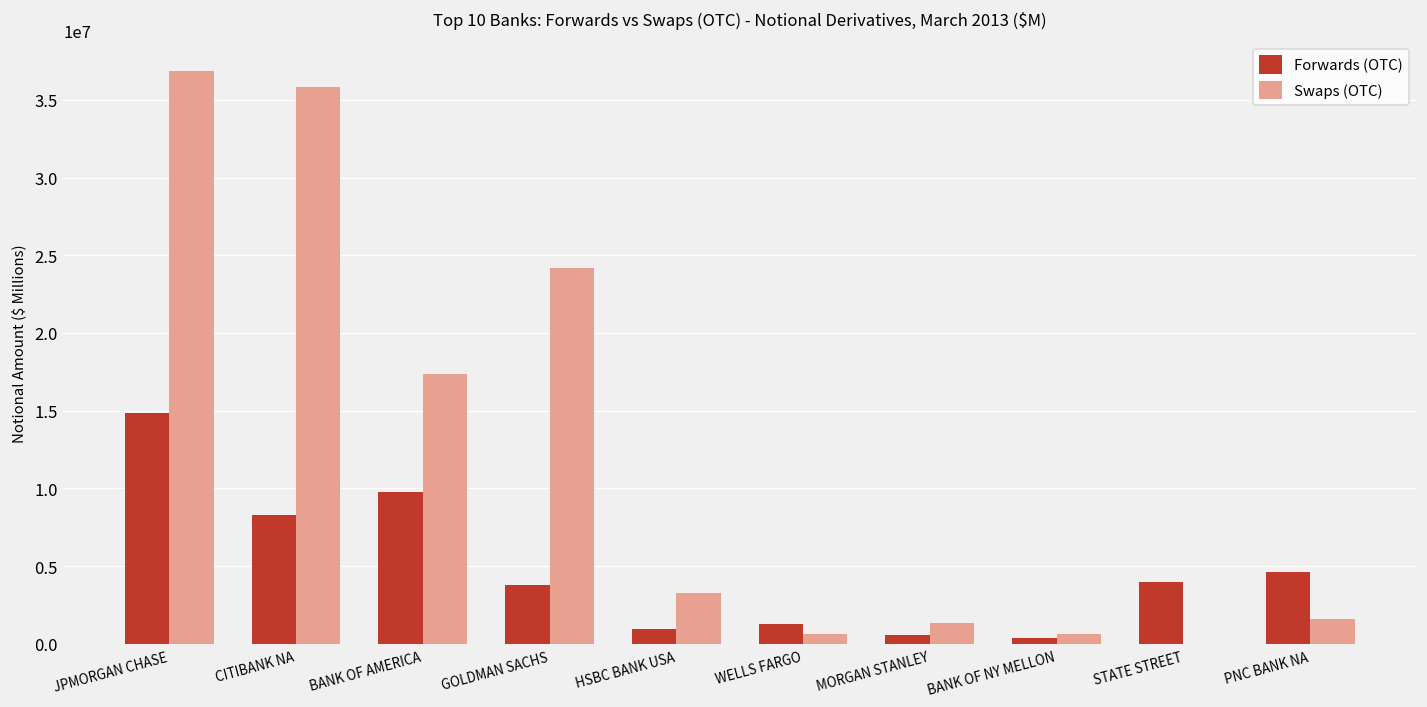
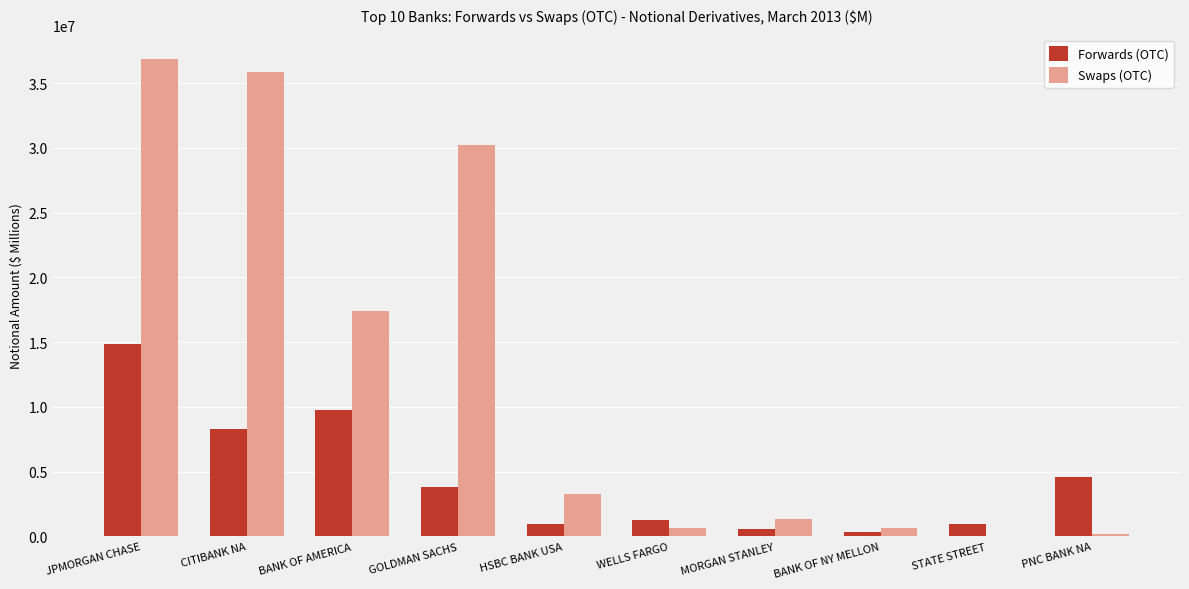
Swaps (OTC), GOLDMAN SACHS: 24200000 -> 30300000
Forwards (OTC), STATE STREET: 4000000 -> 900000
Swaps (OTC), PNC BANK NA: 1600000 -> 200000
